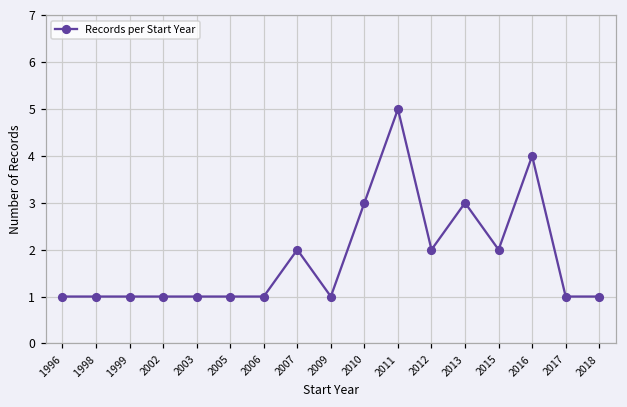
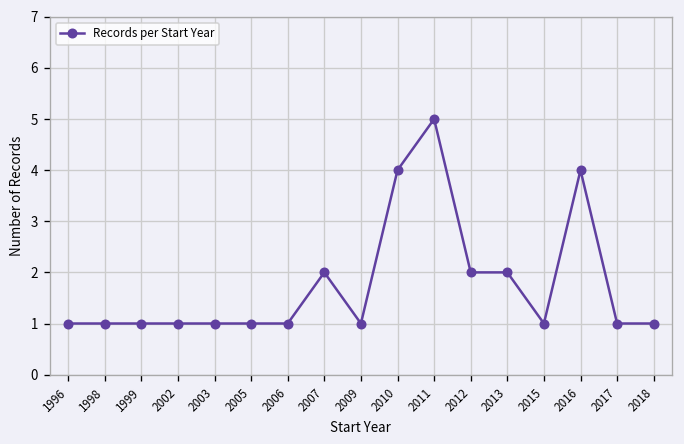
2010: 3 -> 4
2013: 3 -> 2
2015: 2 -> 1
